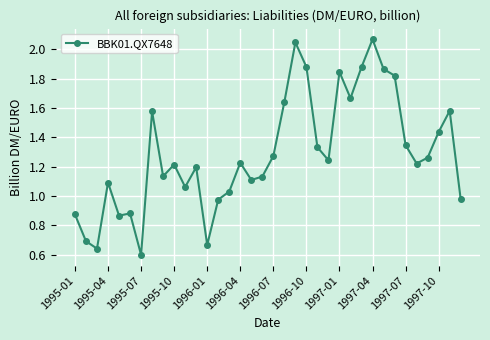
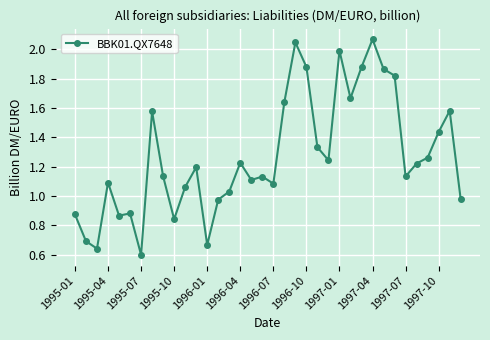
1995-10: 1.21 -> 0.84
1996-07: 1.27 -> 1.08
1997-01: 1.85 -> 1.99
1997-07: 1.35 -> 1.13
